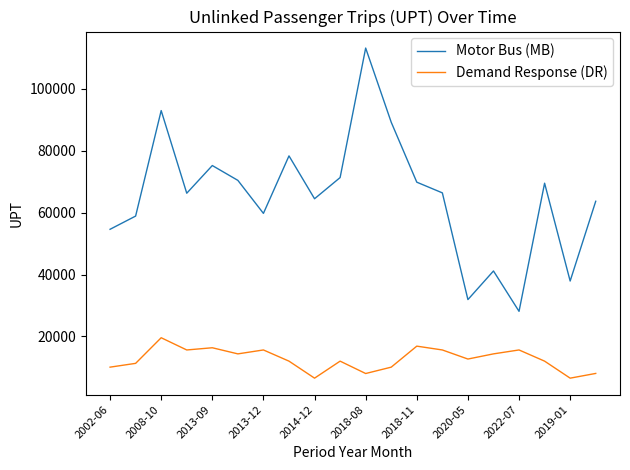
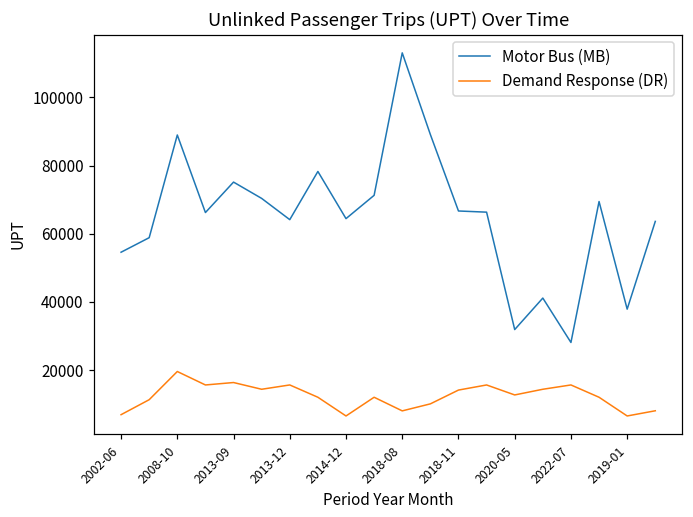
Demand Response (DR), 2002-06: 10000 -> 7000
Motor Bus (MB), 2008-10: 93000 -> 89000
Motor Bus (MB), 2013-12: 60000 -> 64000
Motor Bus (MB), 2018-11: 70000 -> 67000
Demand Response (DR), 2018-11: 17000 -> 14000
